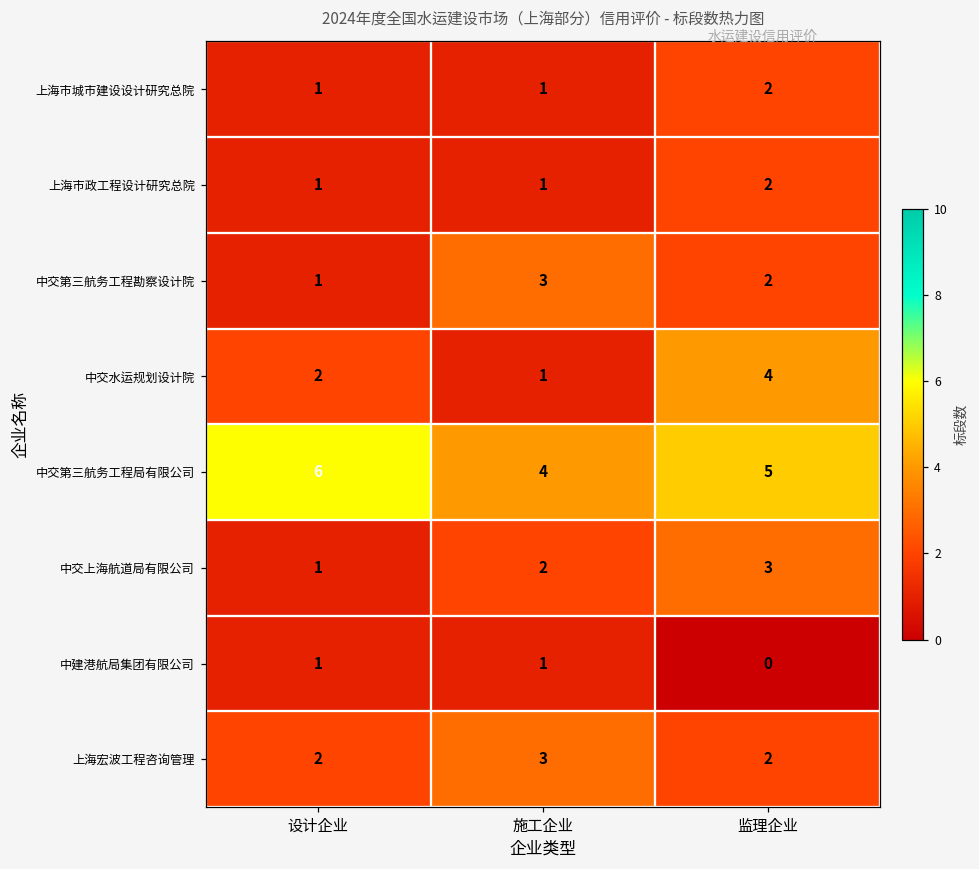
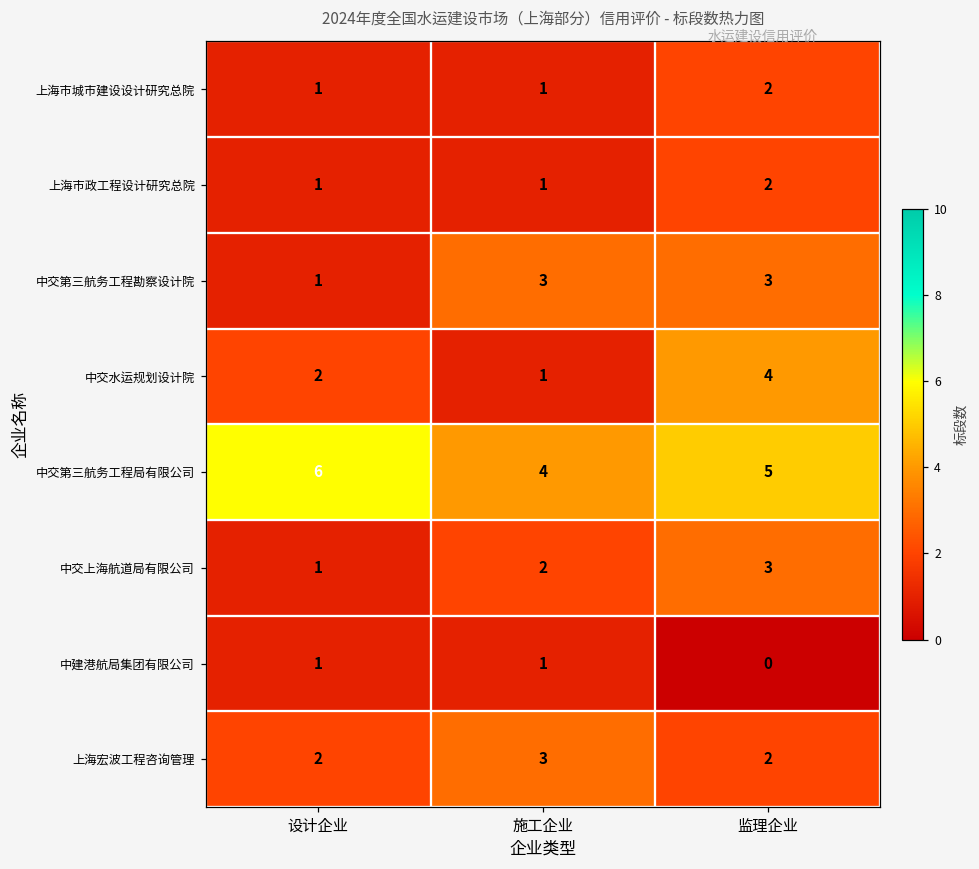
中交第三航务工程勘察设计院, 监理企业: 2 -> 3
